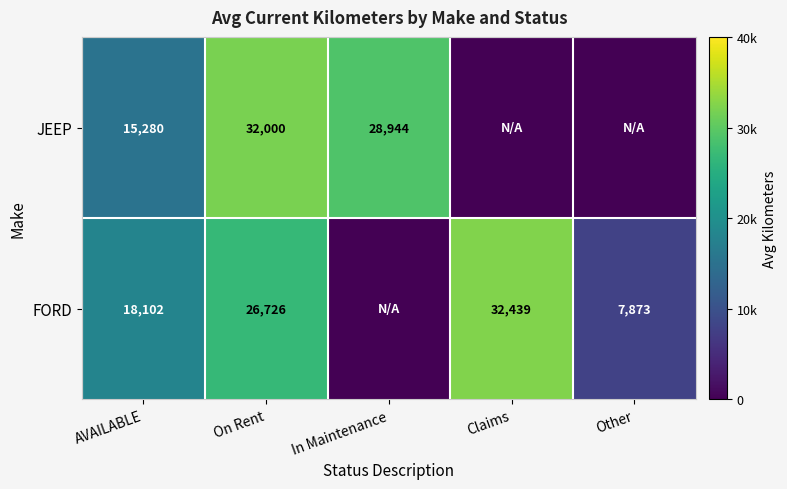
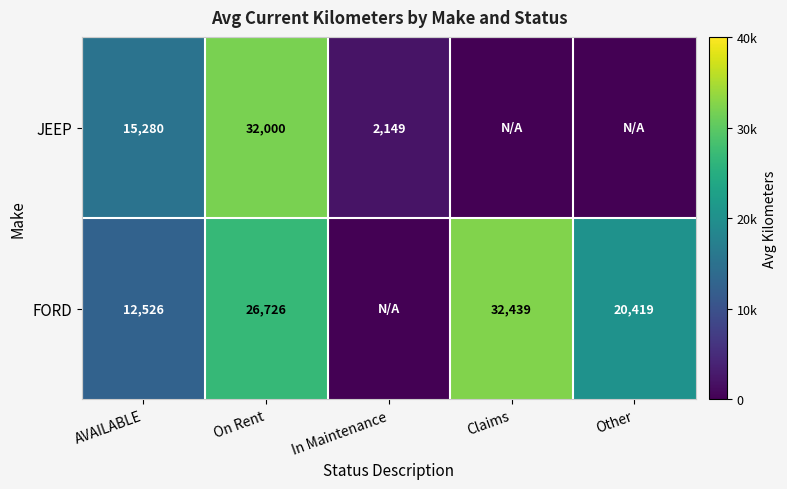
JEEP, In Maintenance: 28,944 -> 2,149
FORD, AVAILABLE: 18,102 -> 12,526
FORD, Other: 7,873 -> 20,419
